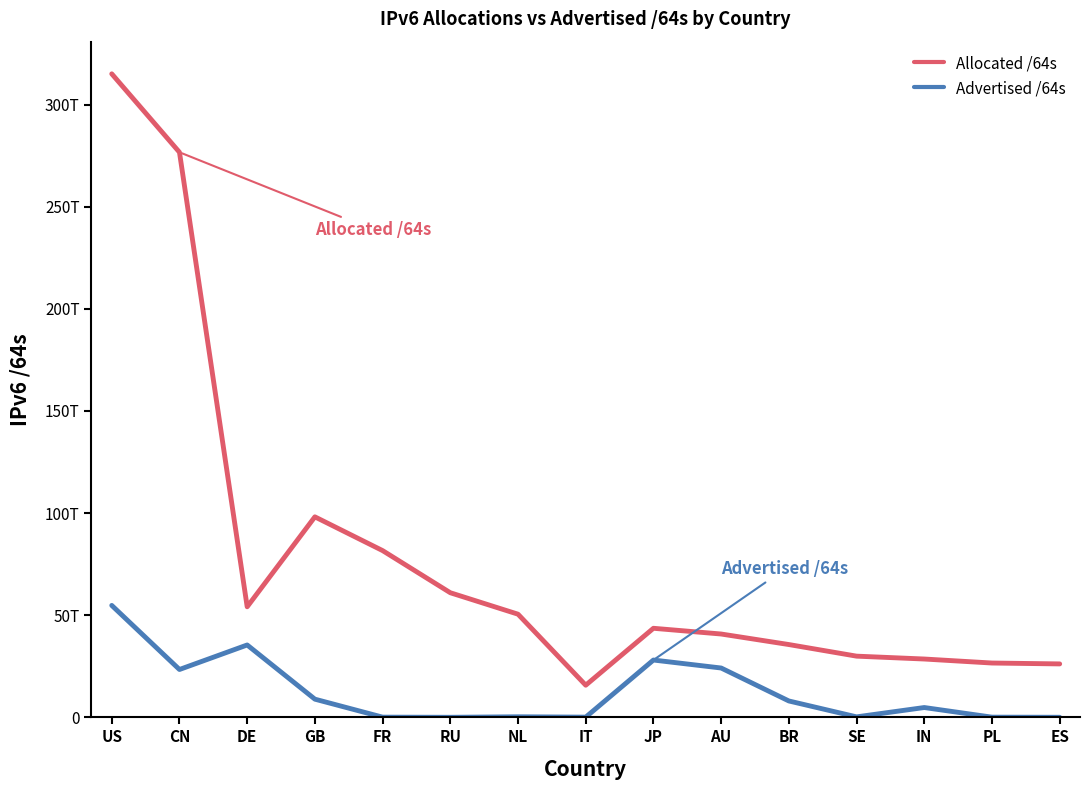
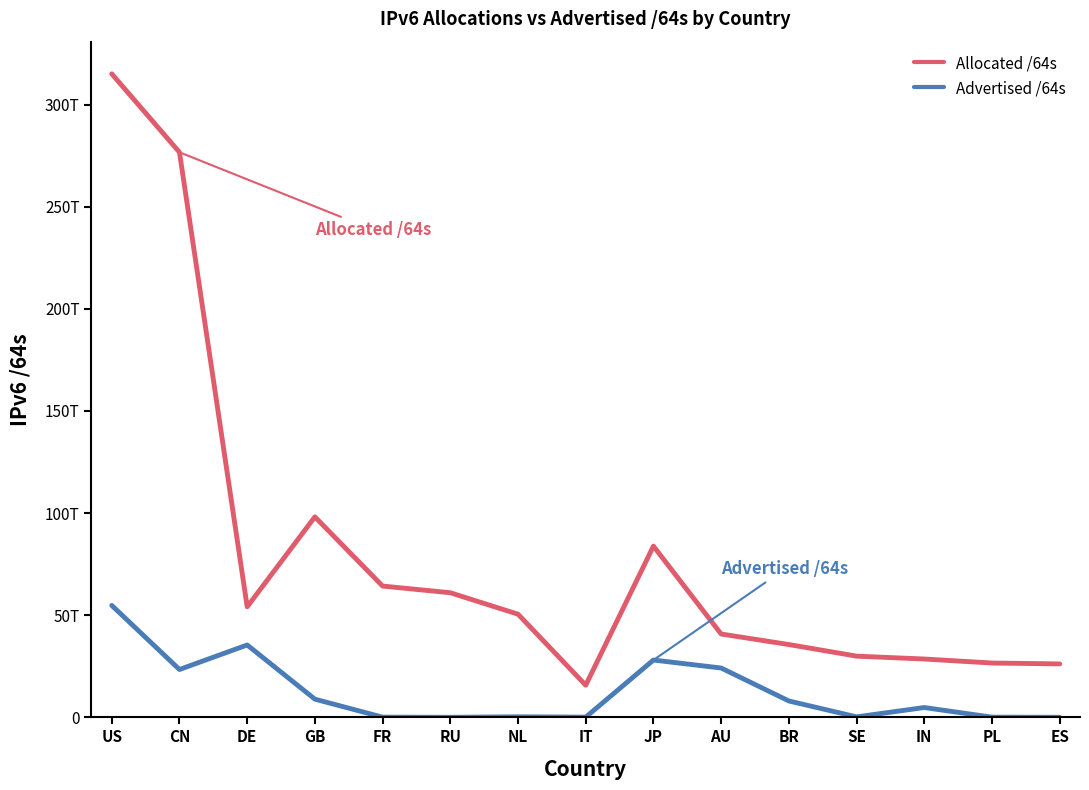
Allocated /64s, FR: 82T -> 64T
Allocated /64s, JP: 44T -> 84T
